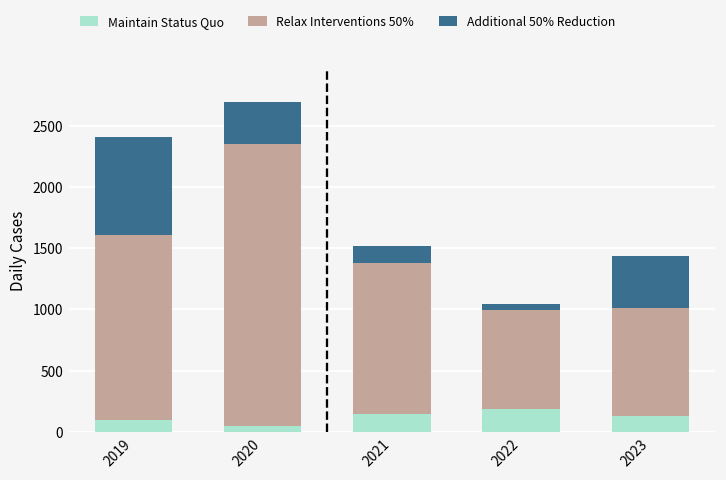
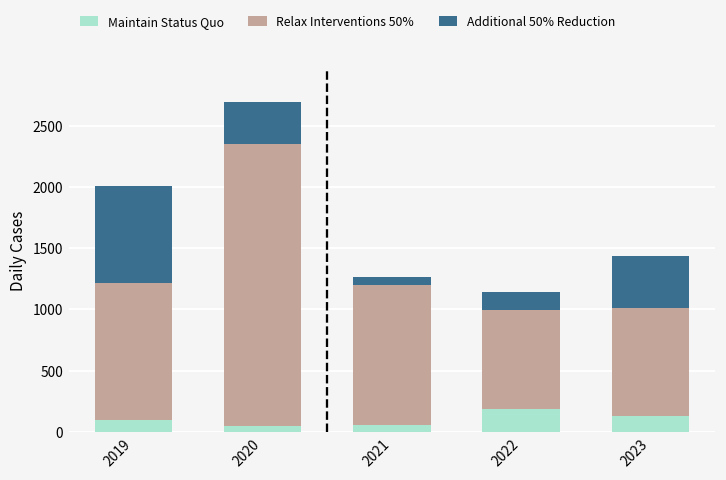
Relax Interventions 50%, 2019: 1510 -> 1110
Maintain Status Quo, 2021: 150 -> 50
Relax Interventions 50%, 2021: 1230 -> 1150
Additional 50% Reduction, 2021: 140 -> 60
Additional 50% Reduction, 2022: 50 -> 150
